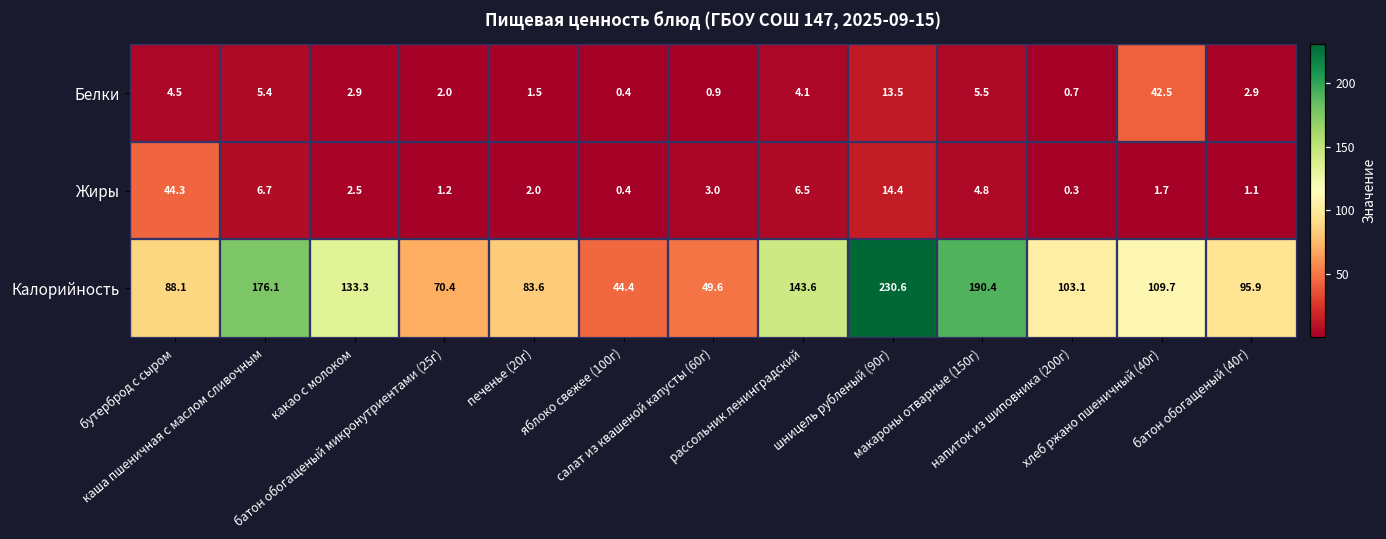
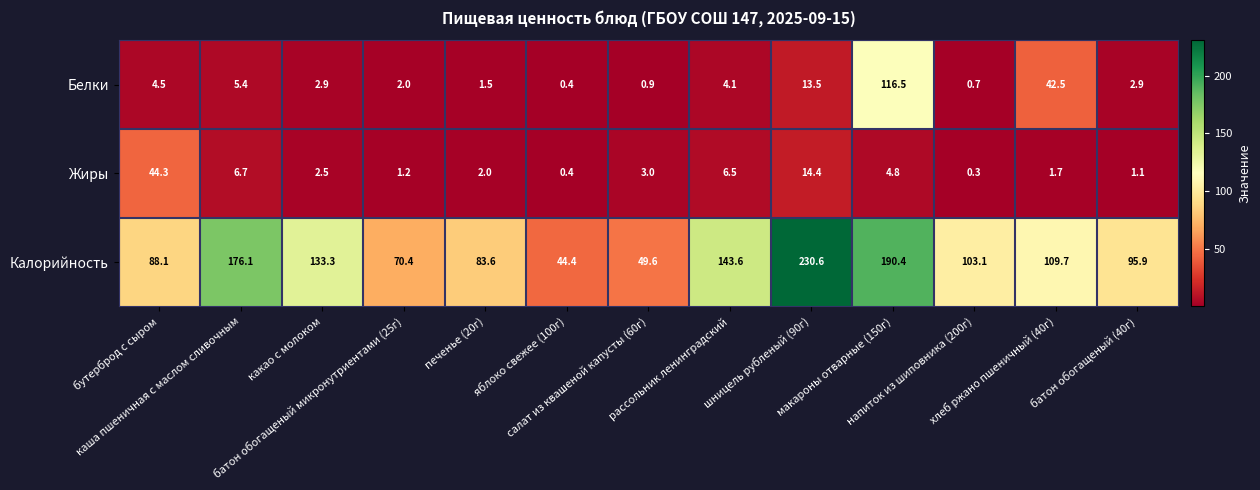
Белки, макароны отварные (150г): 5.5 -> 116.5
